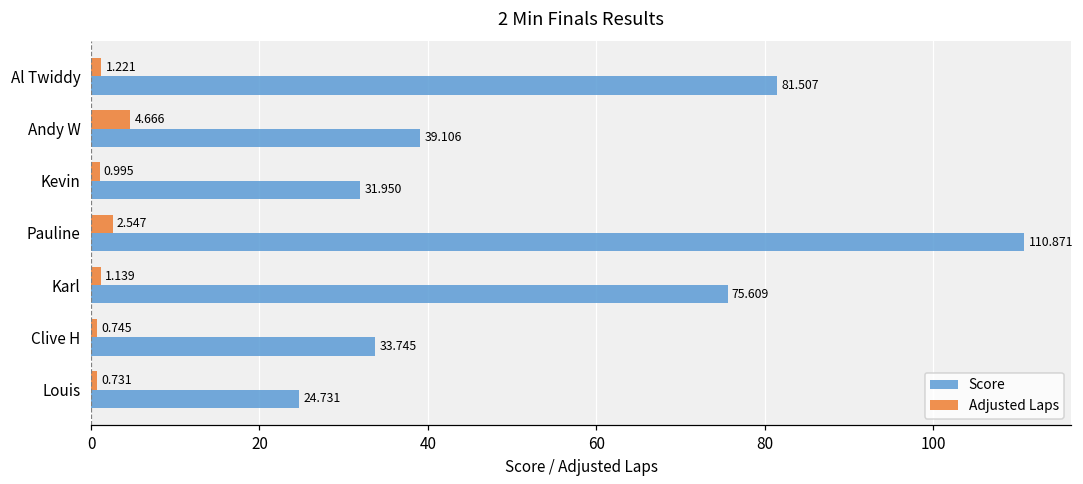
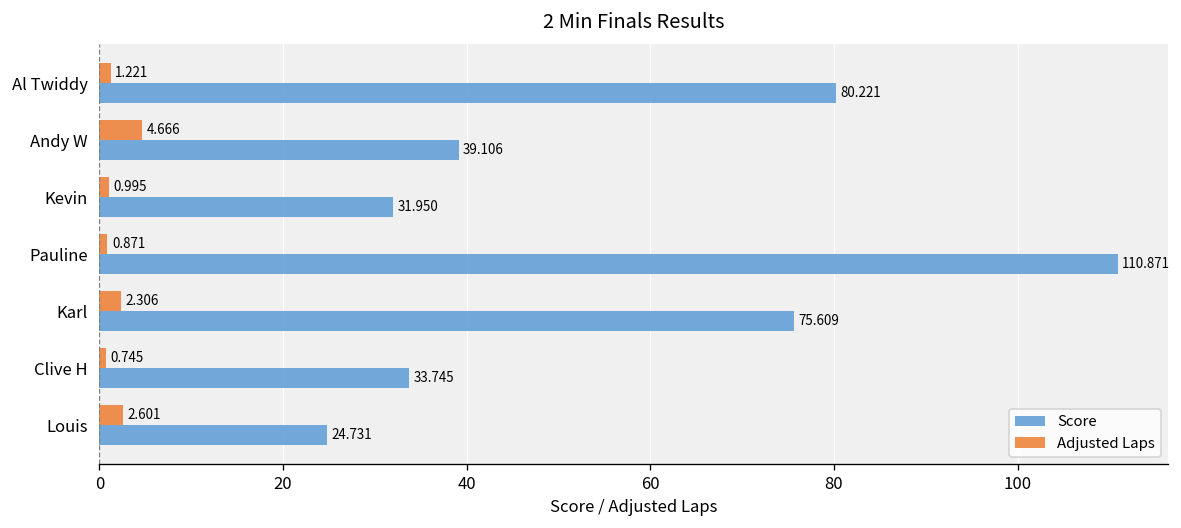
Score, Al Twiddy: 81.507 -> 80.221
Adjusted Laps, Pauline: 2.547 -> 0.871
Adjusted Laps, Karl: 1.139 -> 2.306
Adjusted Laps, Louis: 0.731 -> 2.601
